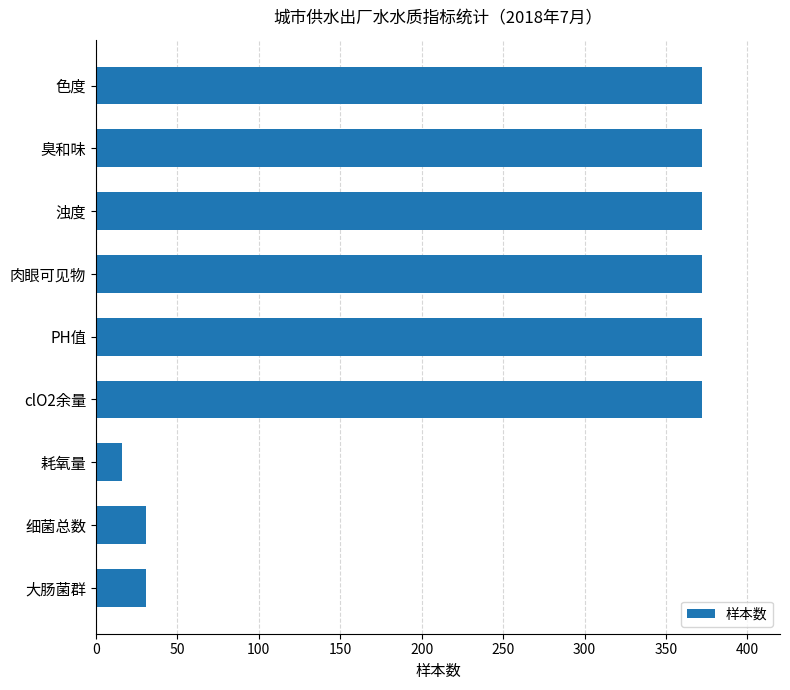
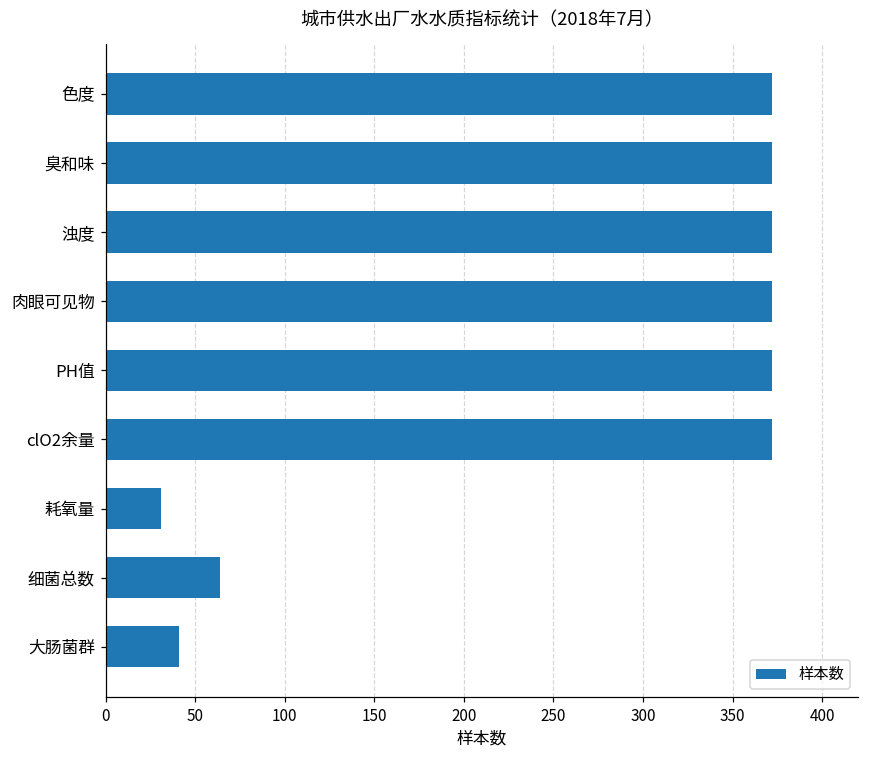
耗氧量: 16 -> 31
细菌总数: 31 -> 64
大肠菌群: 31 -> 41
